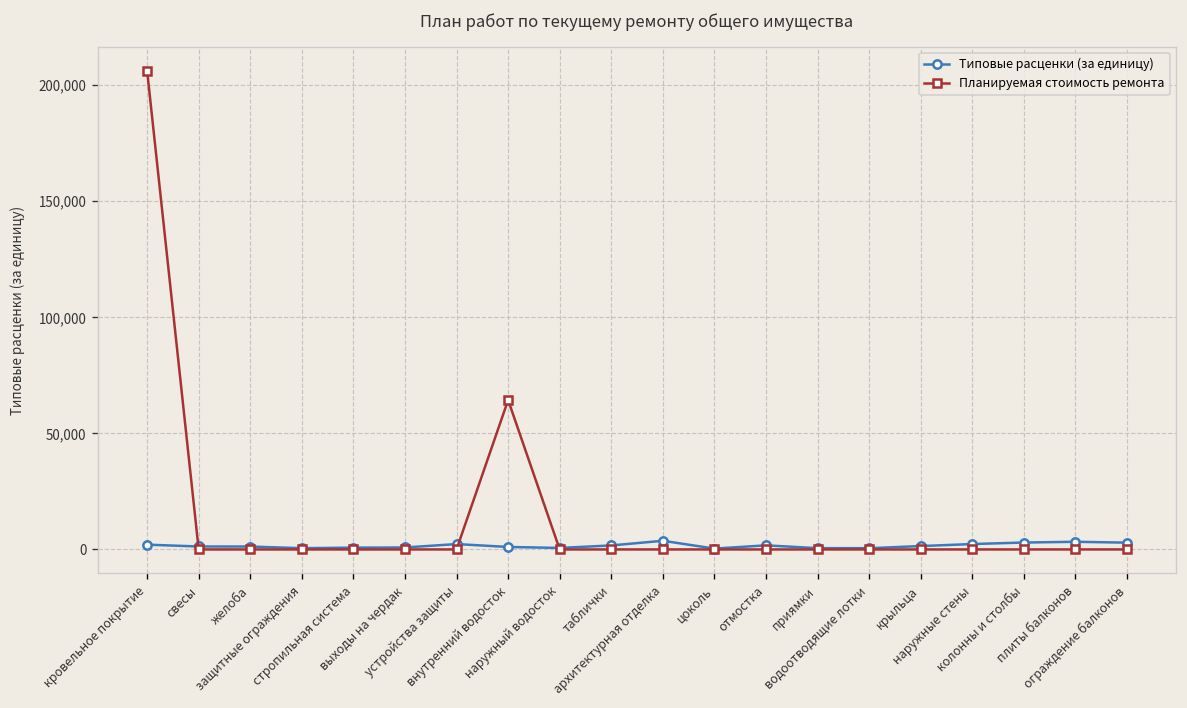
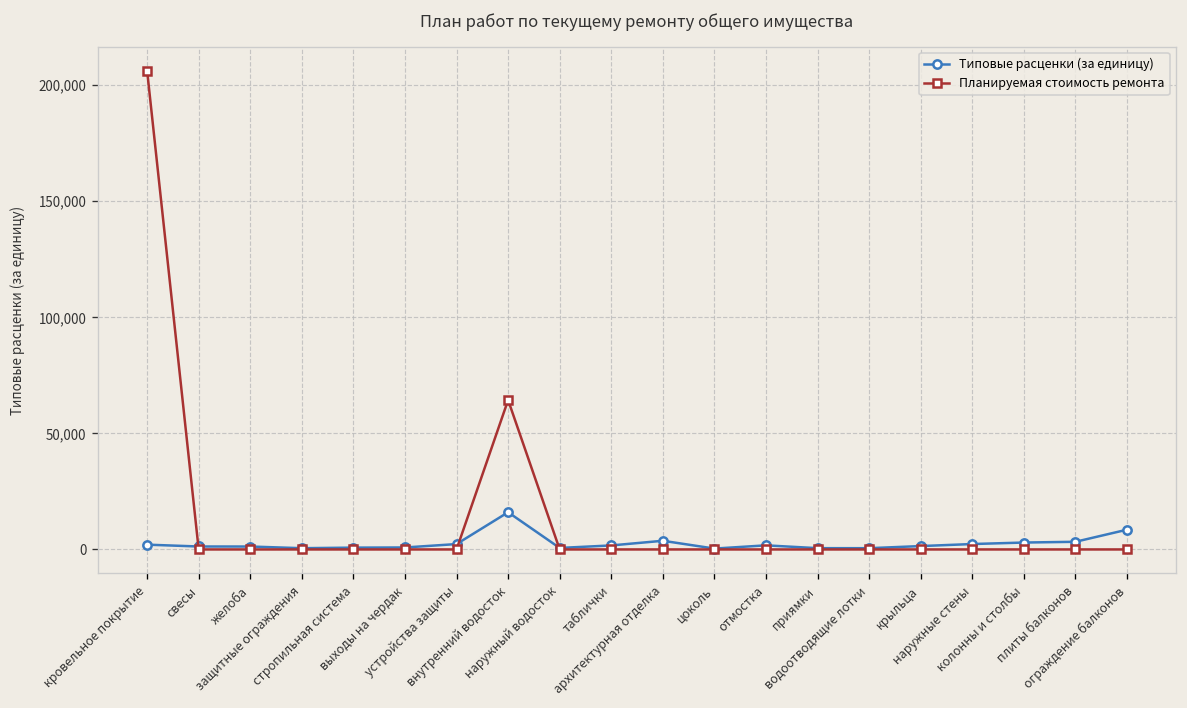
Типовые расценки (за единицу), внутренний водосток: 1,000 -> 16,000
Типовые расценки (за единицу), ограждение балконов: 3,000 -> 9,000
